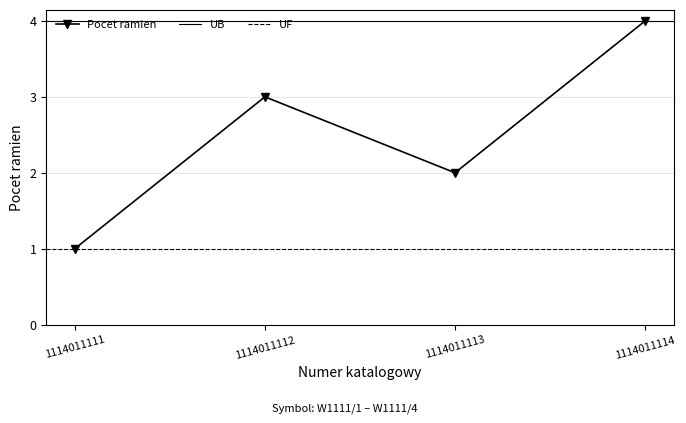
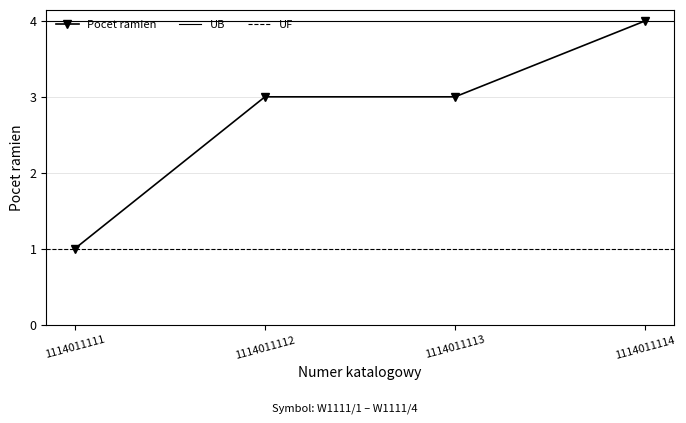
1114011113: 2 -> 3
